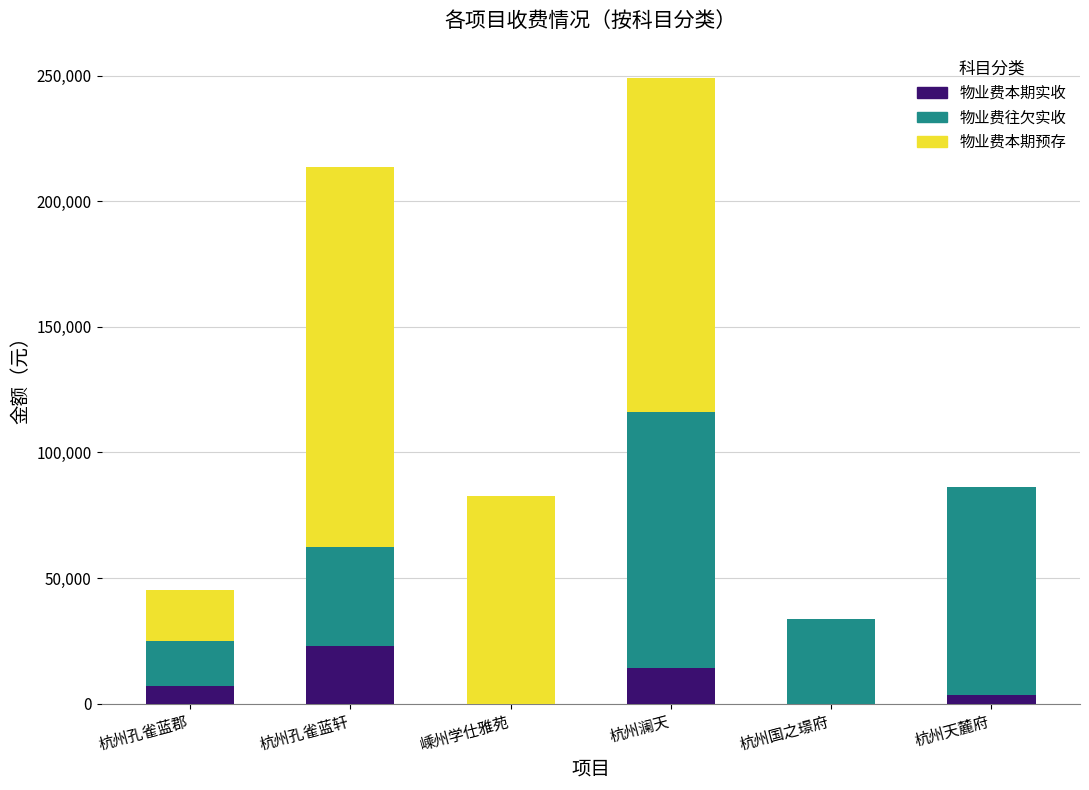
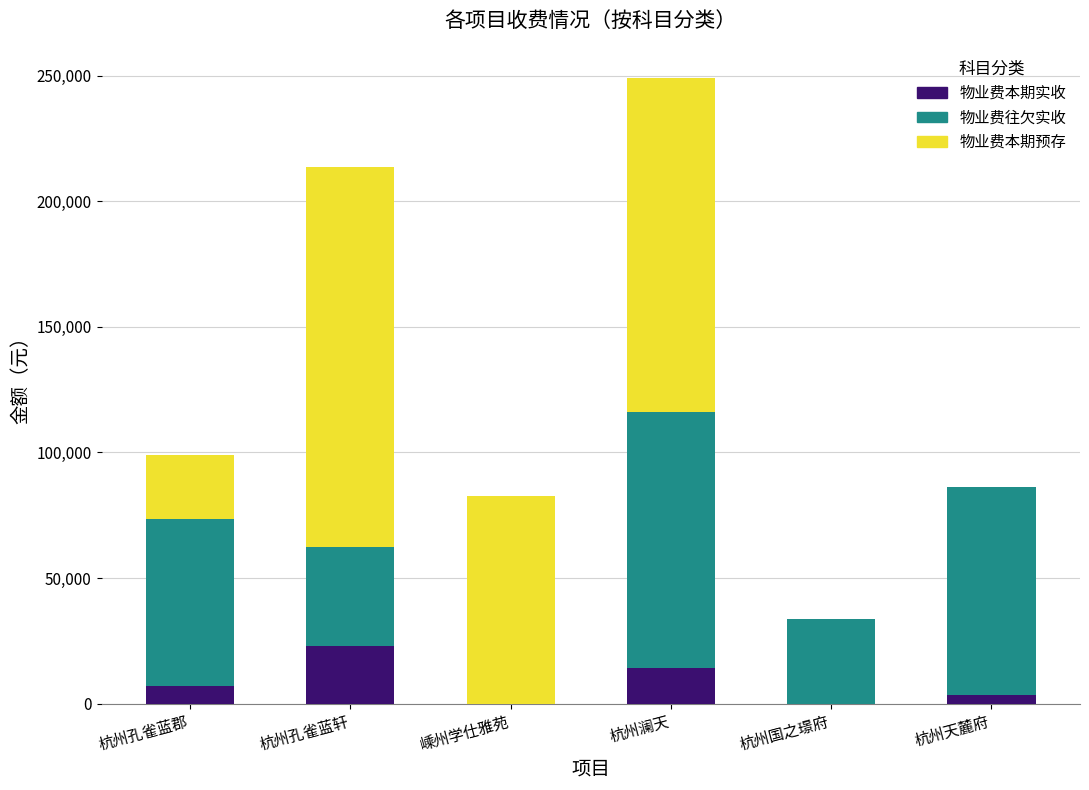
物业费往欠实收, 杭州孔雀蓝郡: 18,000 -> 67,000
物业费本期预存, 杭州孔雀蓝郡: 20,000 -> 25,000
